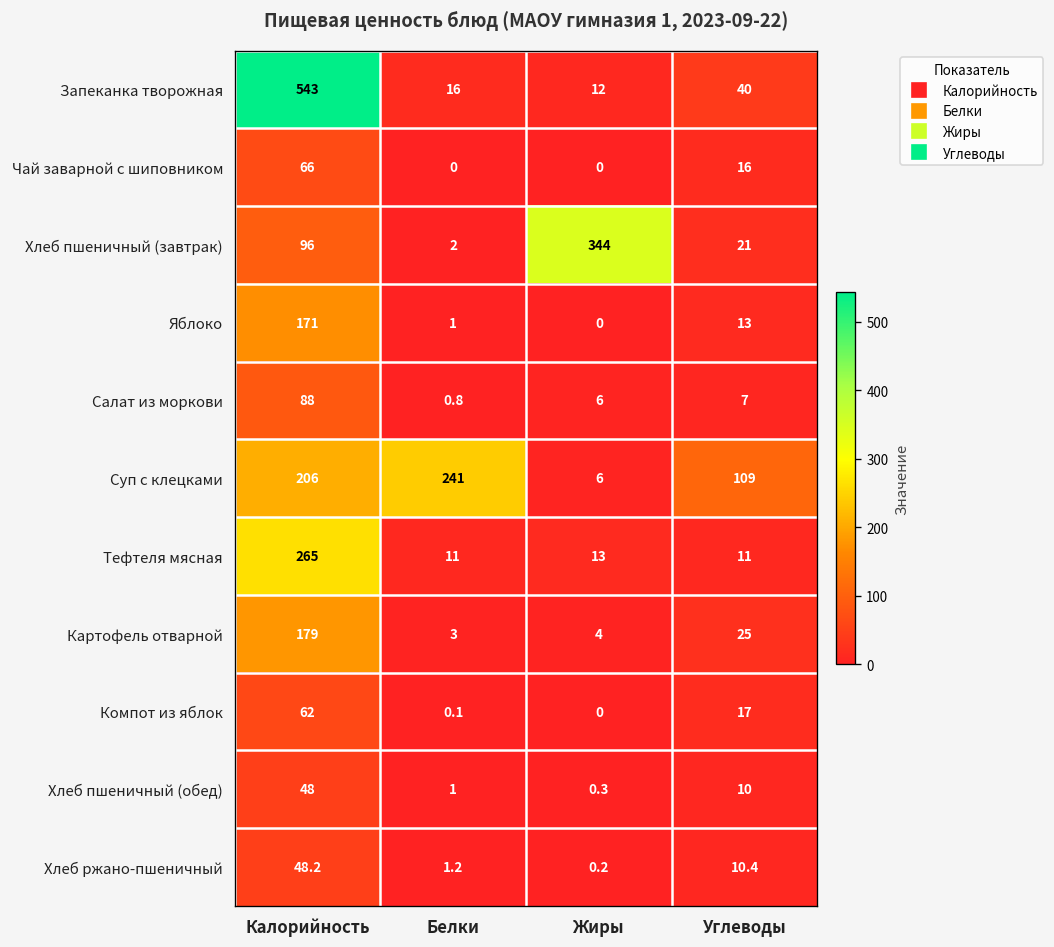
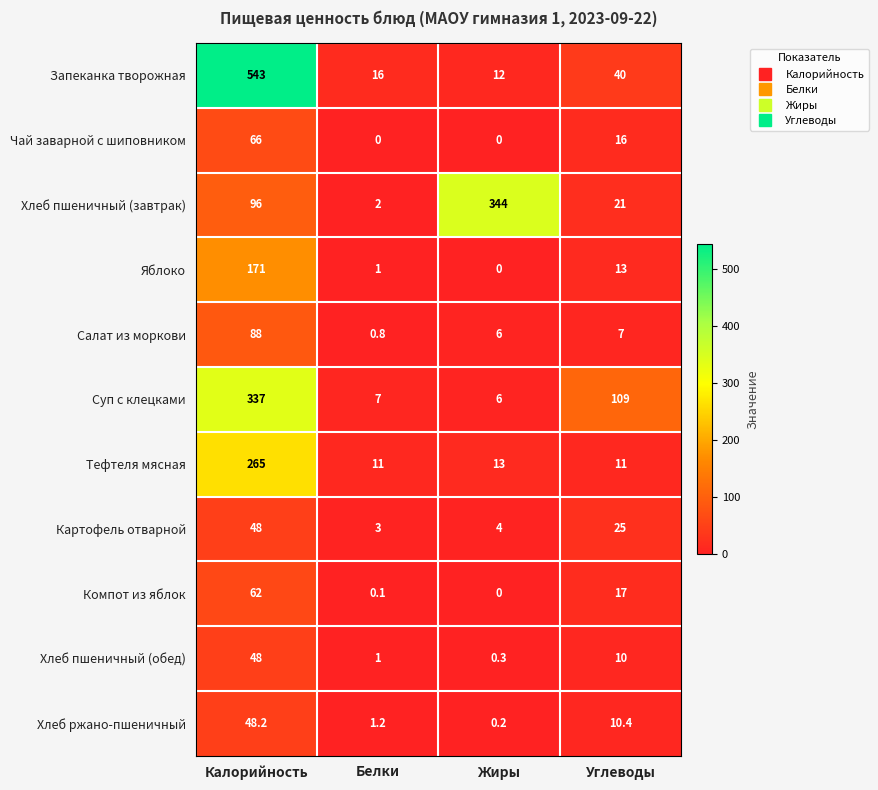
Суп с клецками, Калорийность: 206 -> 337
Суп с клецками, Белки: 241 -> 7
Картофель отварной, Калорийность: 179 -> 48
